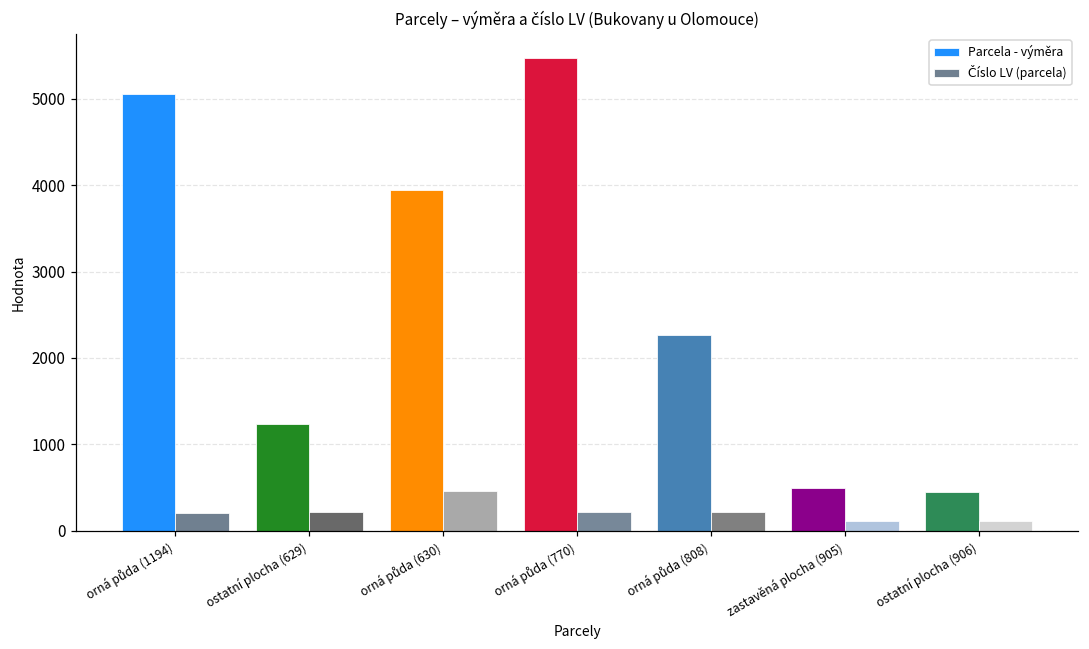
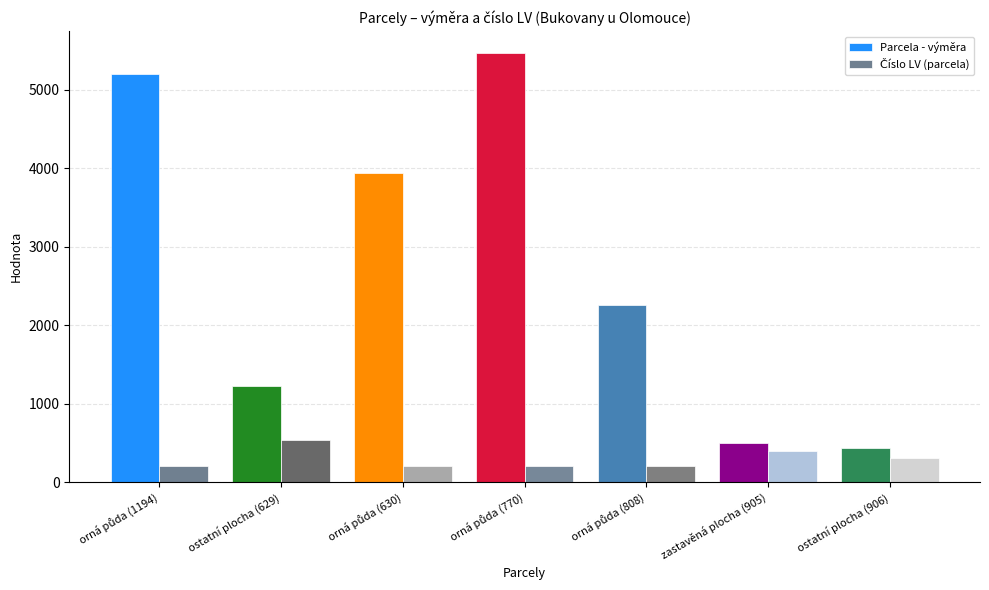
Parcela - výměra, orná půda (1194): 5100 -> 5200
Číslo LV (parcela), ostatní plocha (629): 200 -> 500
Číslo LV (parcela), orná půda (630): 500 -> 200
Číslo LV (parcela), zastavěná plocha (905): 100 -> 400
Číslo LV (parcela), ostatní plocha (906): 100 -> 300
